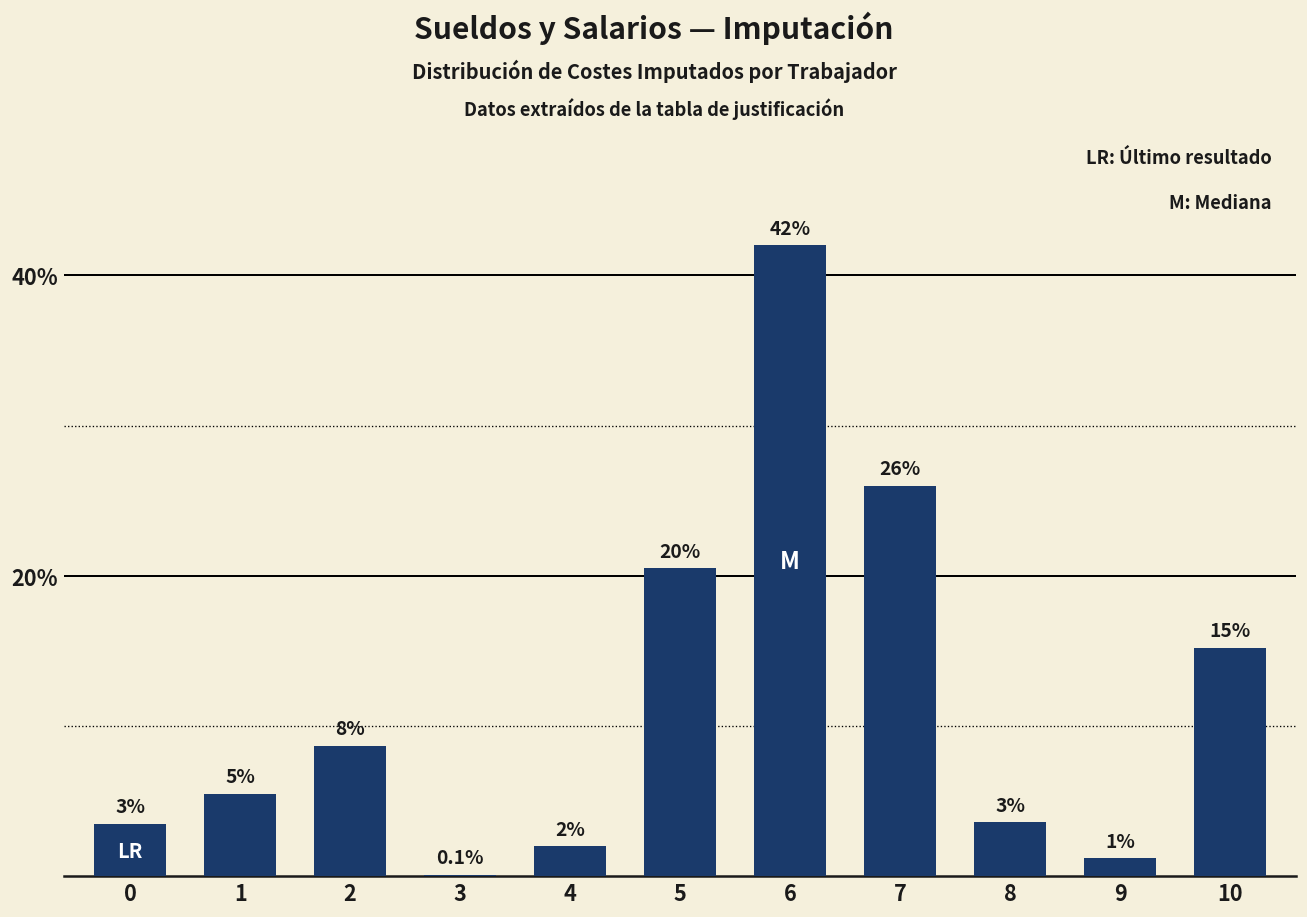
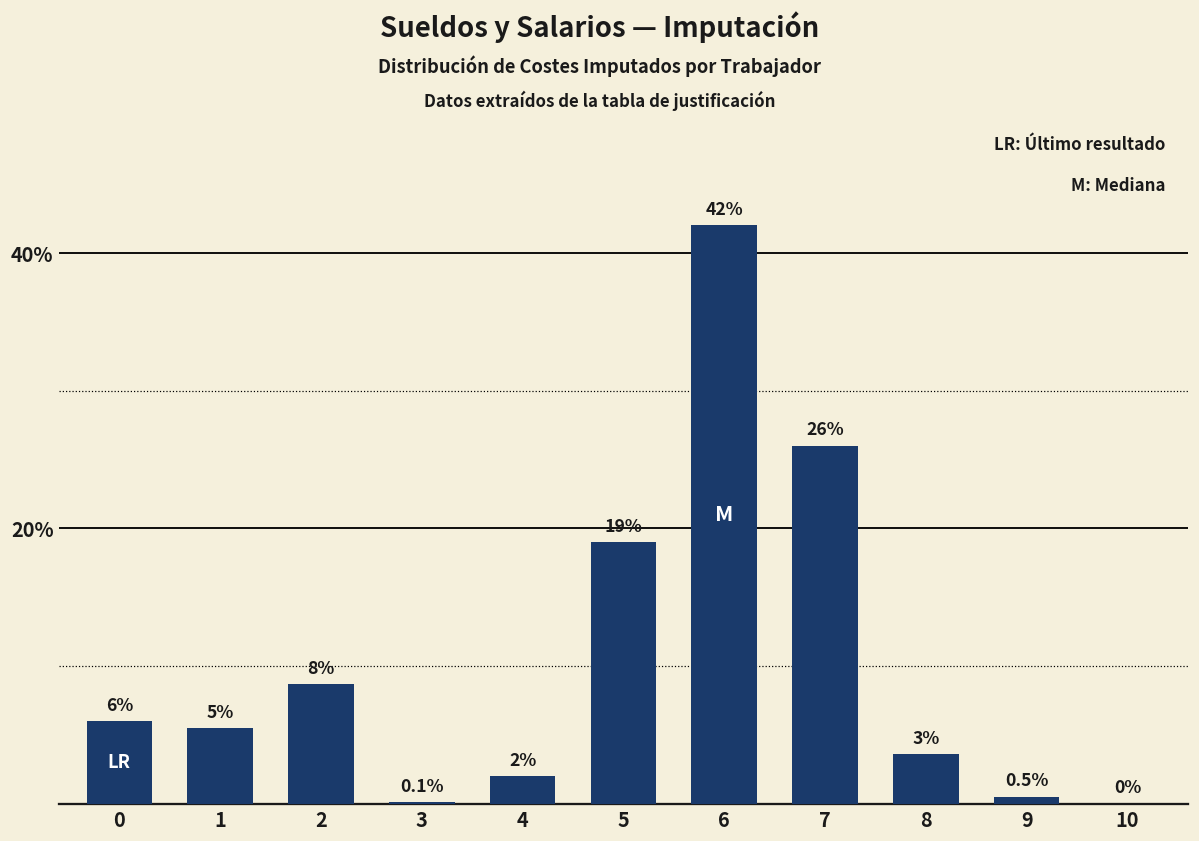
0: 3% -> 6%
5: 20% -> 19%
9: 1% -> 0.5%
10: 15% -> 0%
